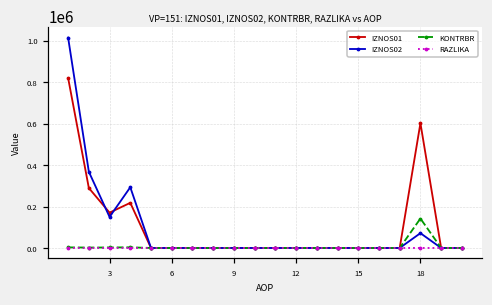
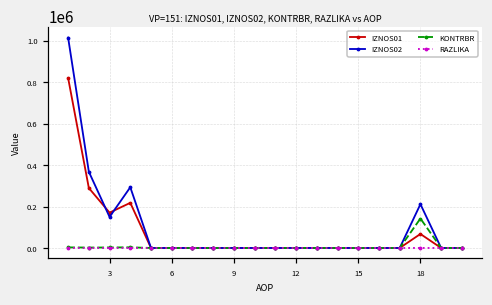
IZNOS01, 18: 600000 -> 70000
IZNOS02, 18: 70000 -> 210000
